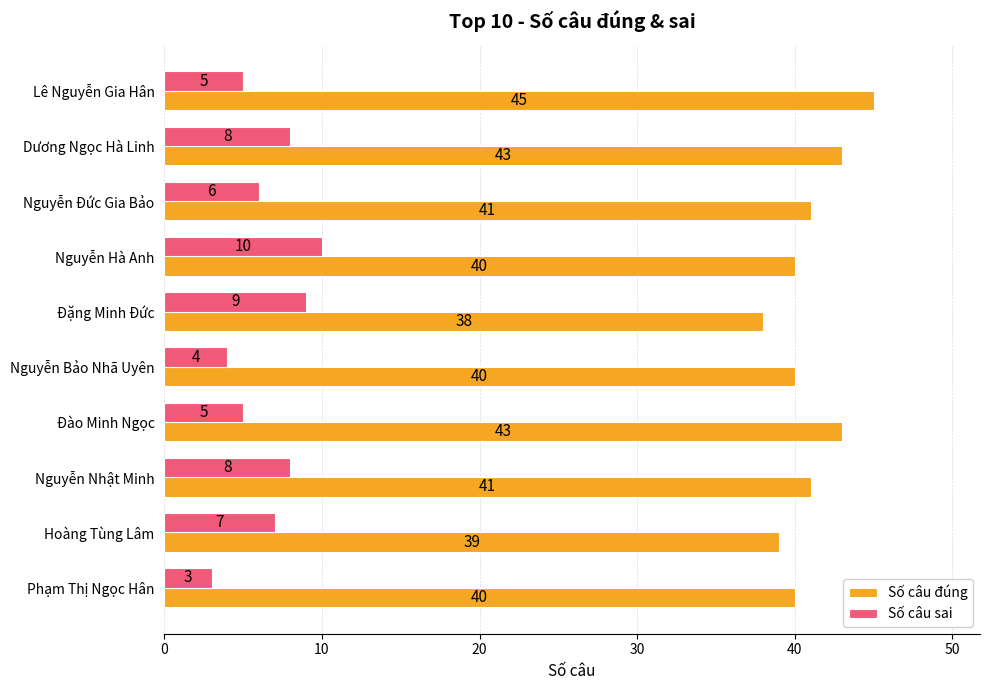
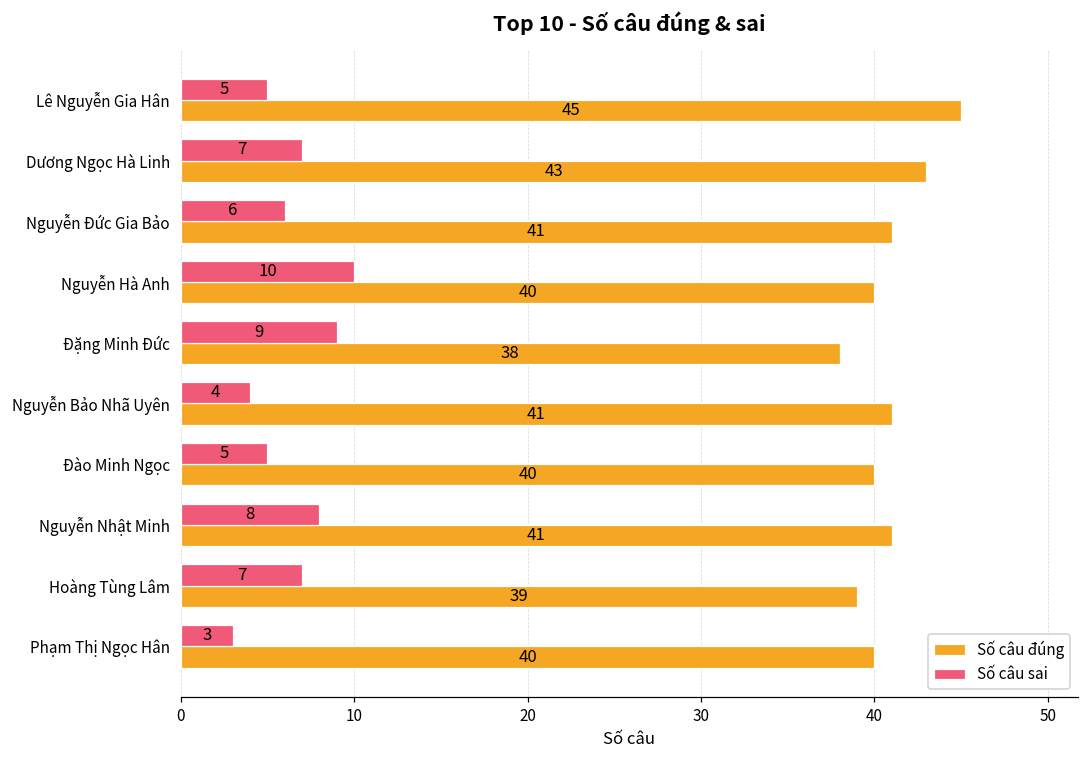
Số câu sai, Dương Ngọc Hà Linh: 8 -> 7
Số câu đúng, Nguyễn Bảo Nhã Uyên: 40 -> 41
Số câu đúng, Đào Minh Ngọc: 43 -> 40
